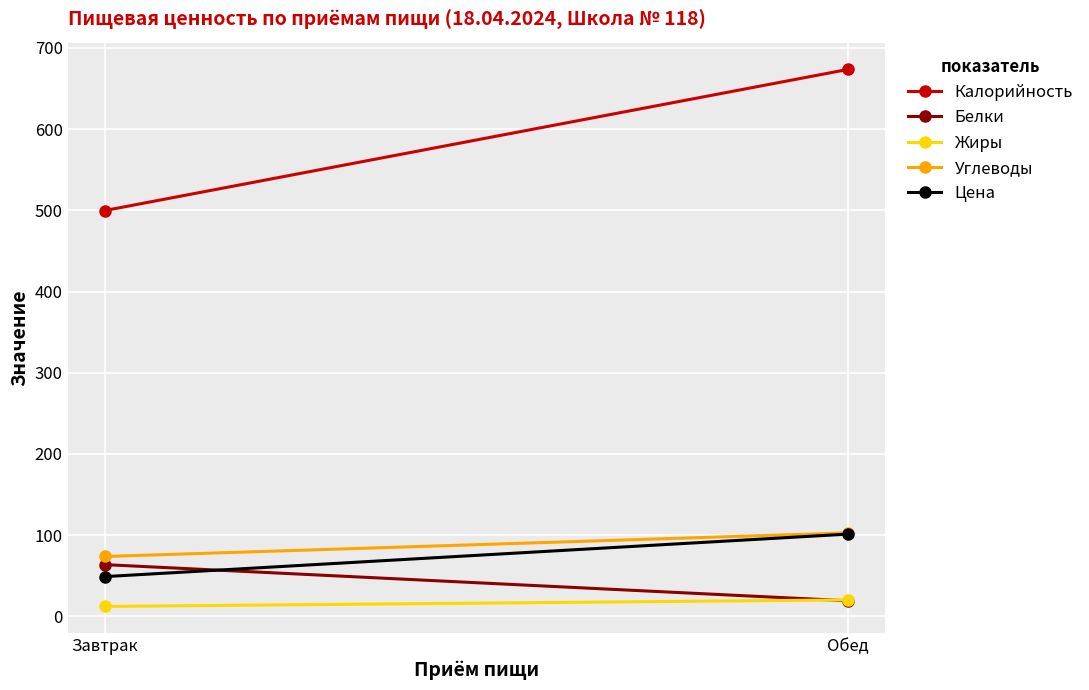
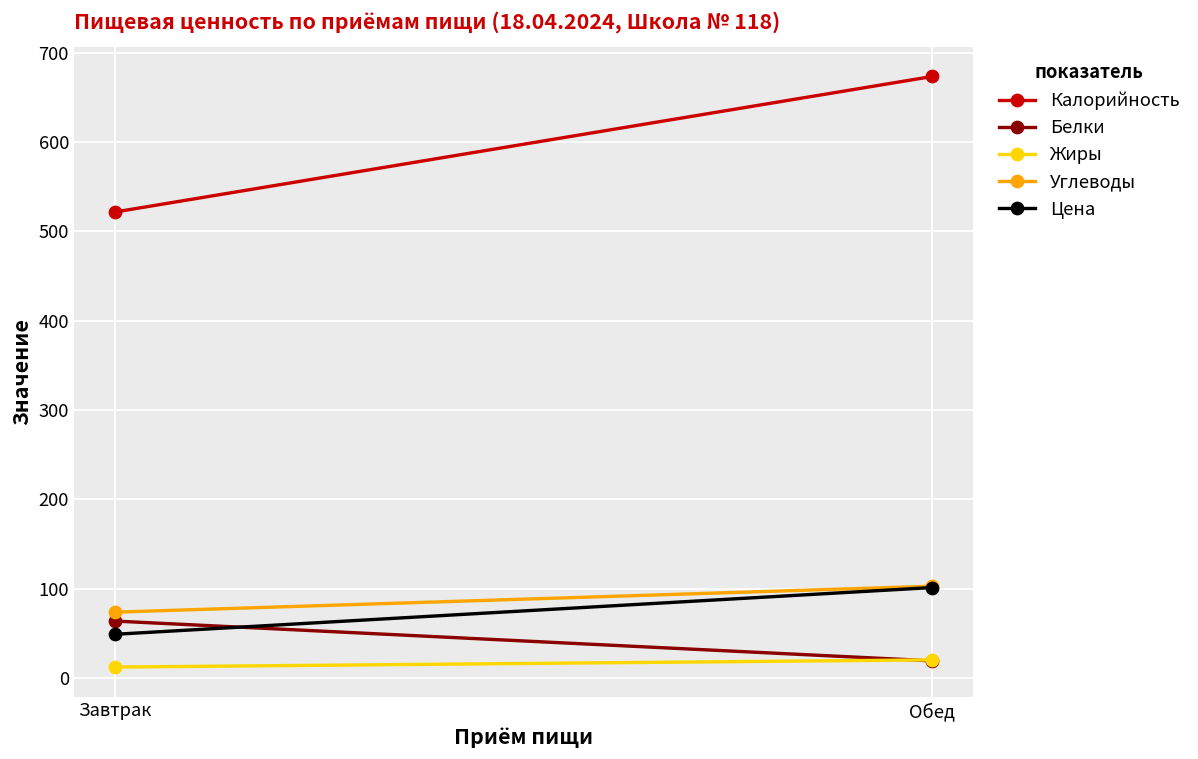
Калорийность, Завтрак: 500 -> 520
